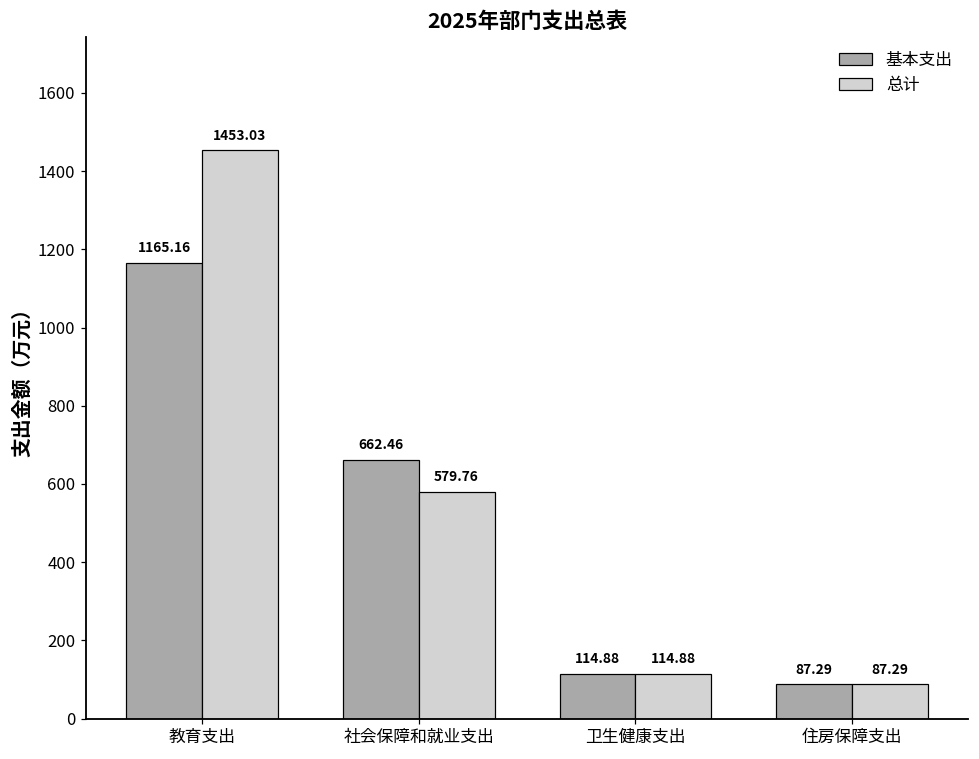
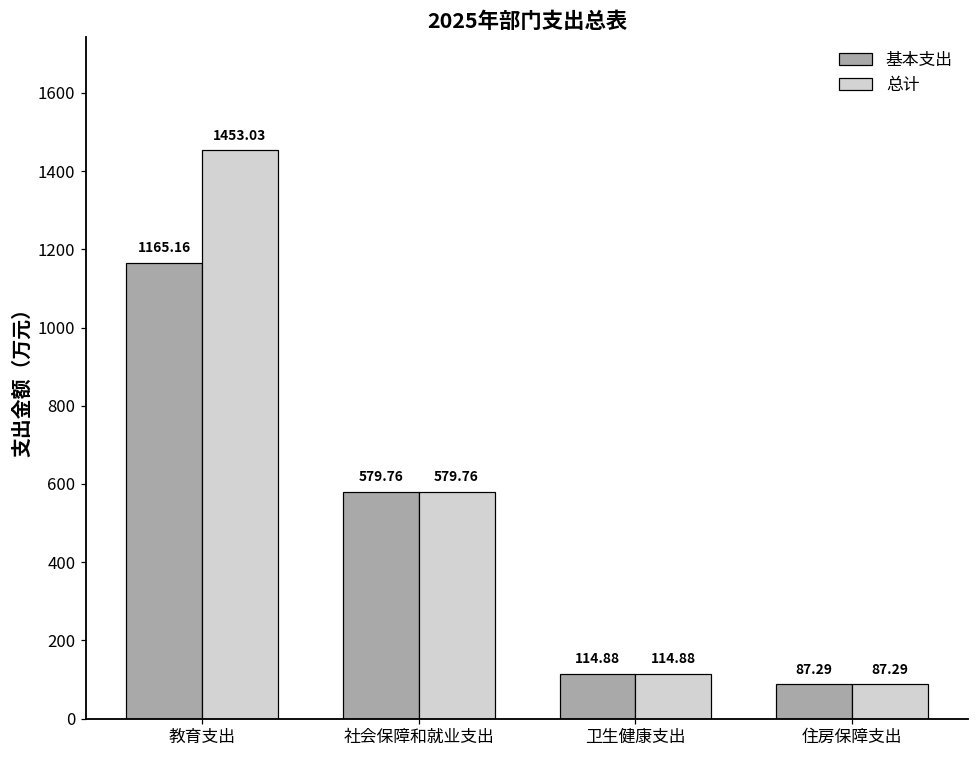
基本支出, 社会保障和就业支出: 662.46 -> 579.76
